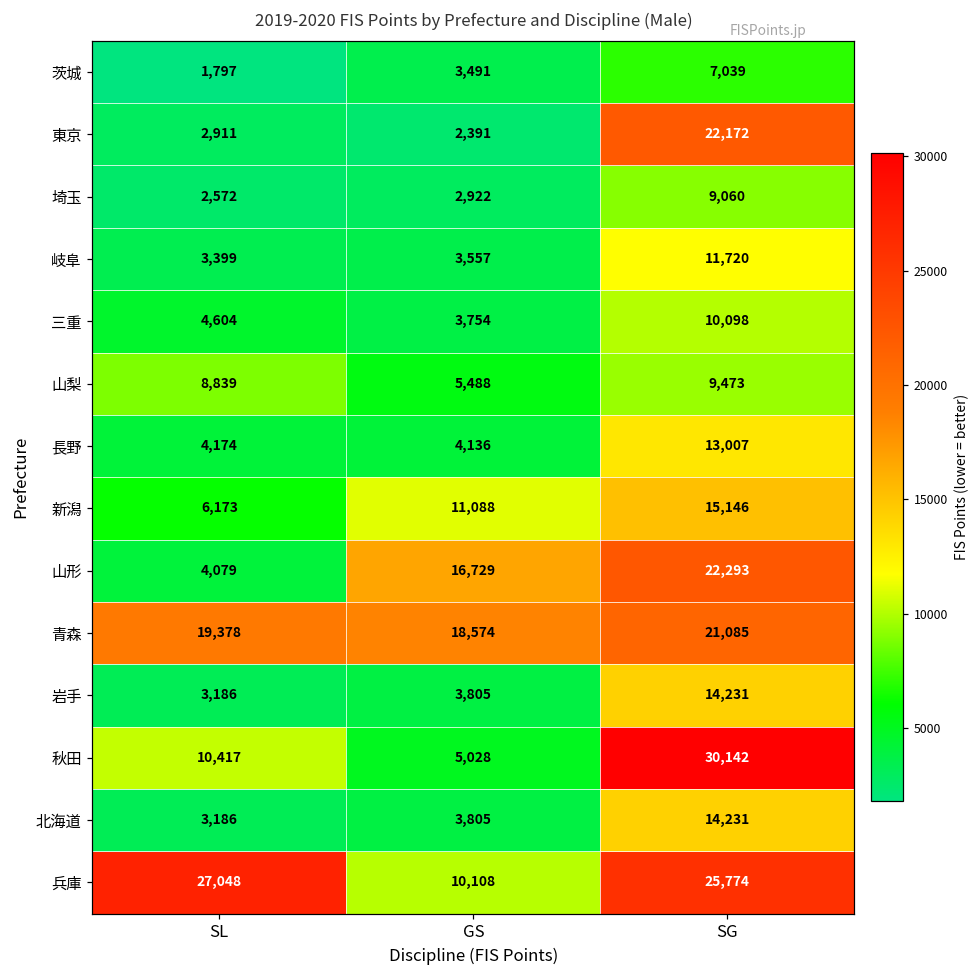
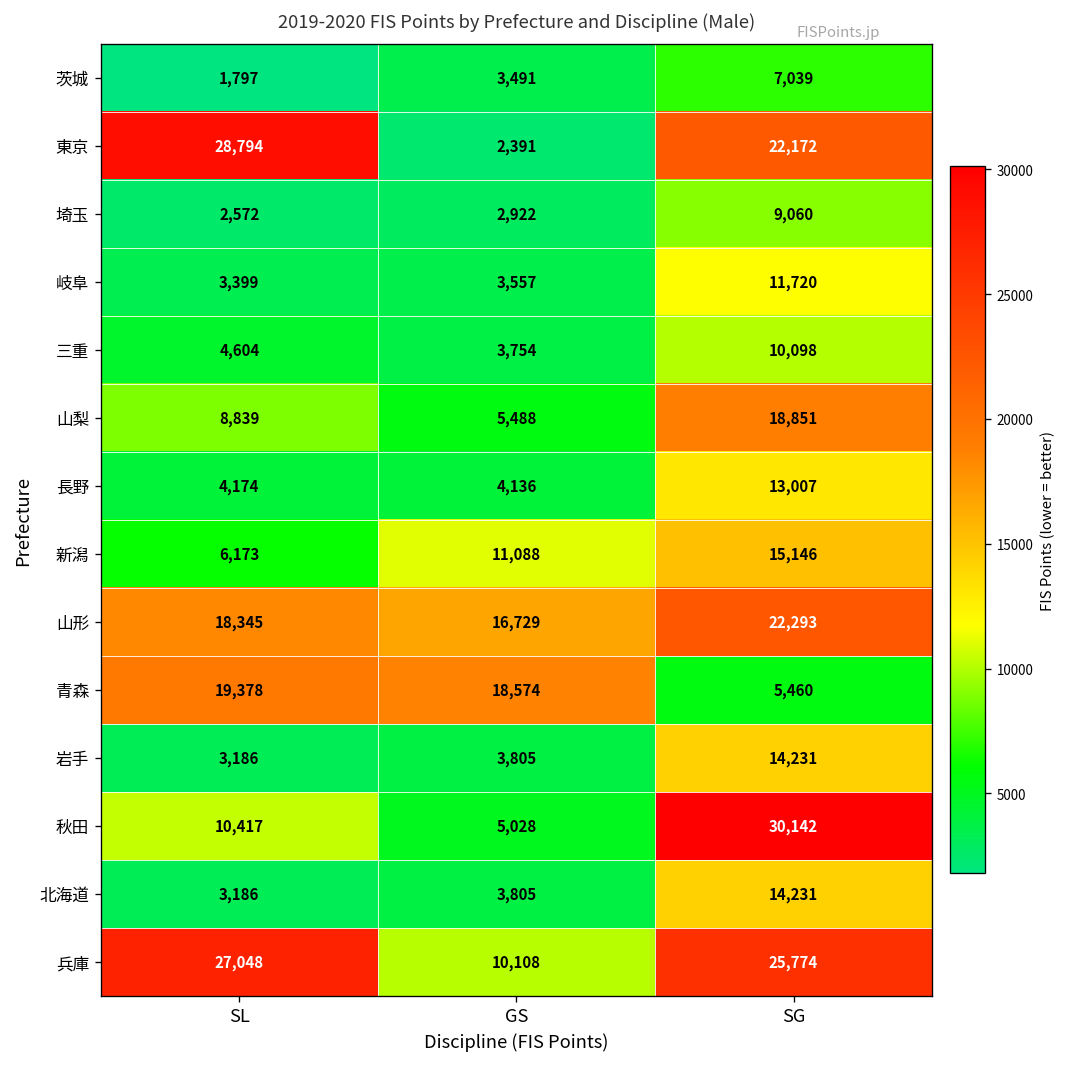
東京, SL: 2,911 -> 28,794
山梨, SG: 9,473 -> 18,851
山形, SL: 4,079 -> 18,345
青森, SG: 21,085 -> 5,460
